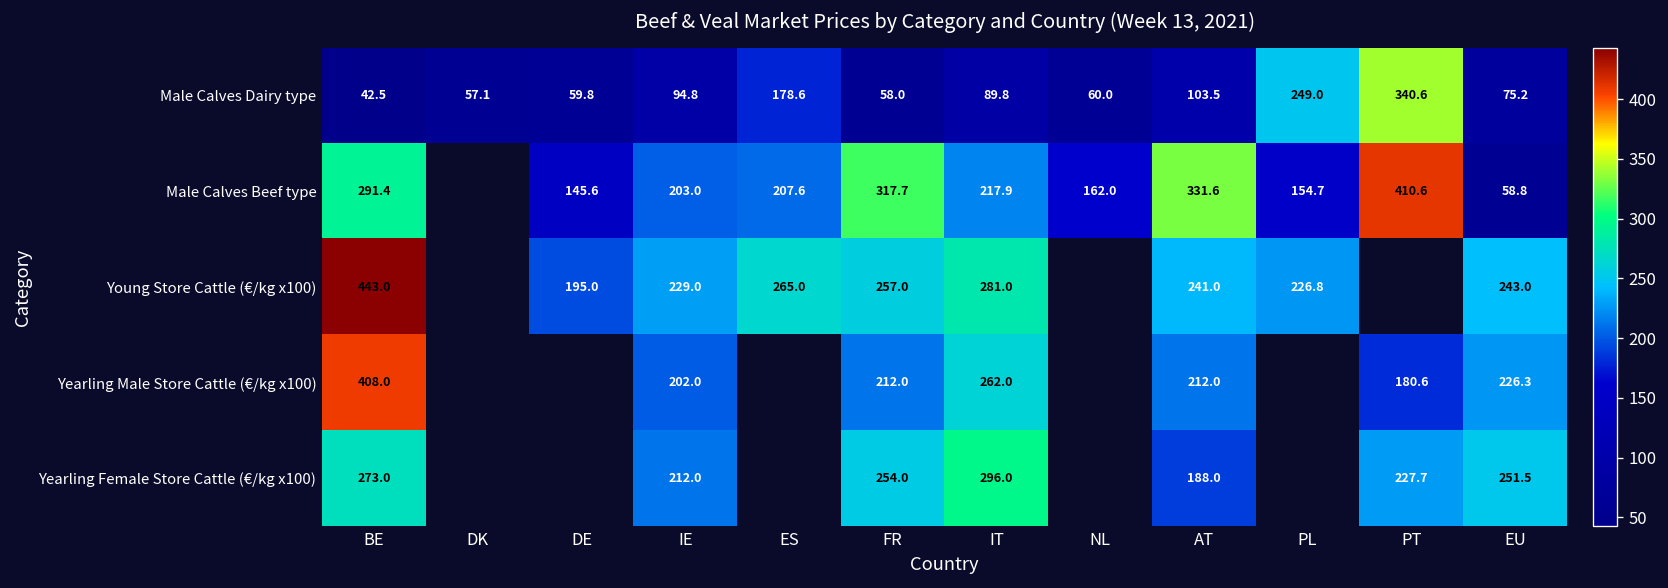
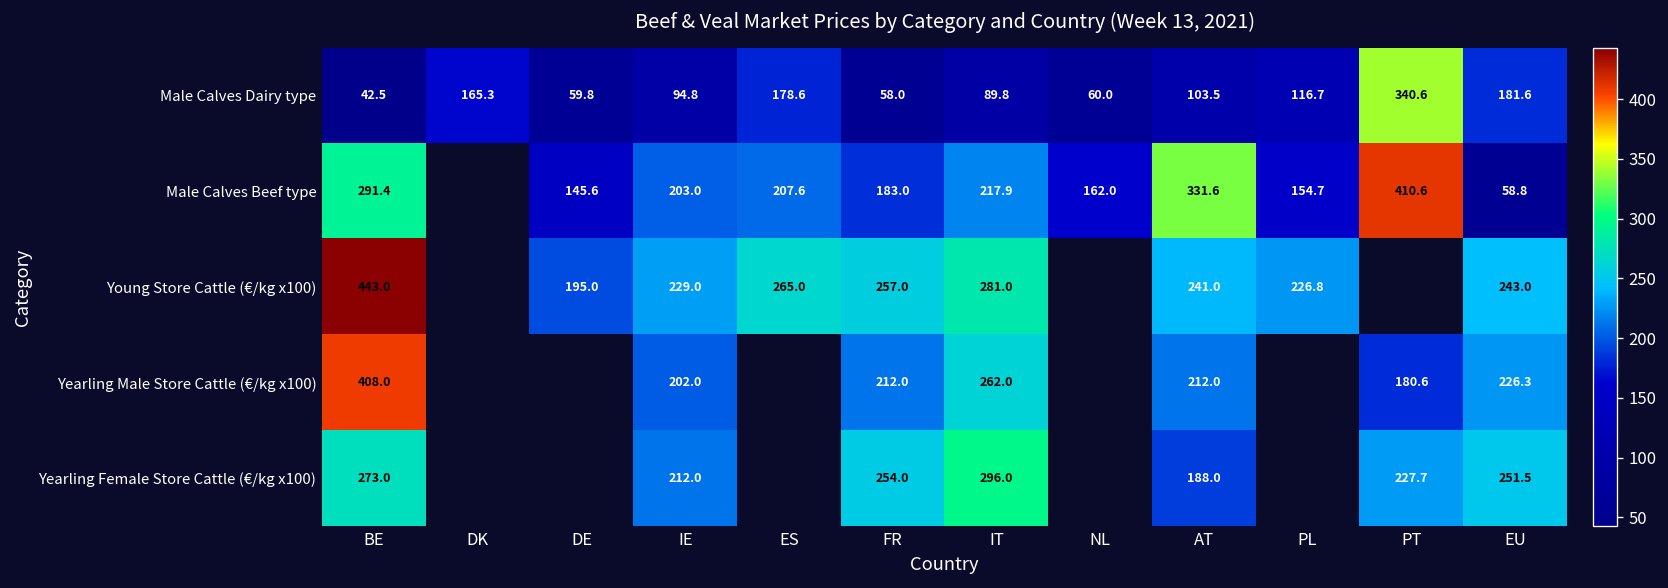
Male Calves Dairy type, DK: 57.1 -> 165.3
Male Calves Dairy type, PL: 249.0 -> 116.7
Male Calves Dairy type, EU: 75.2 -> 181.6
Male Calves Beef type, FR: 317.7 -> 183.0
